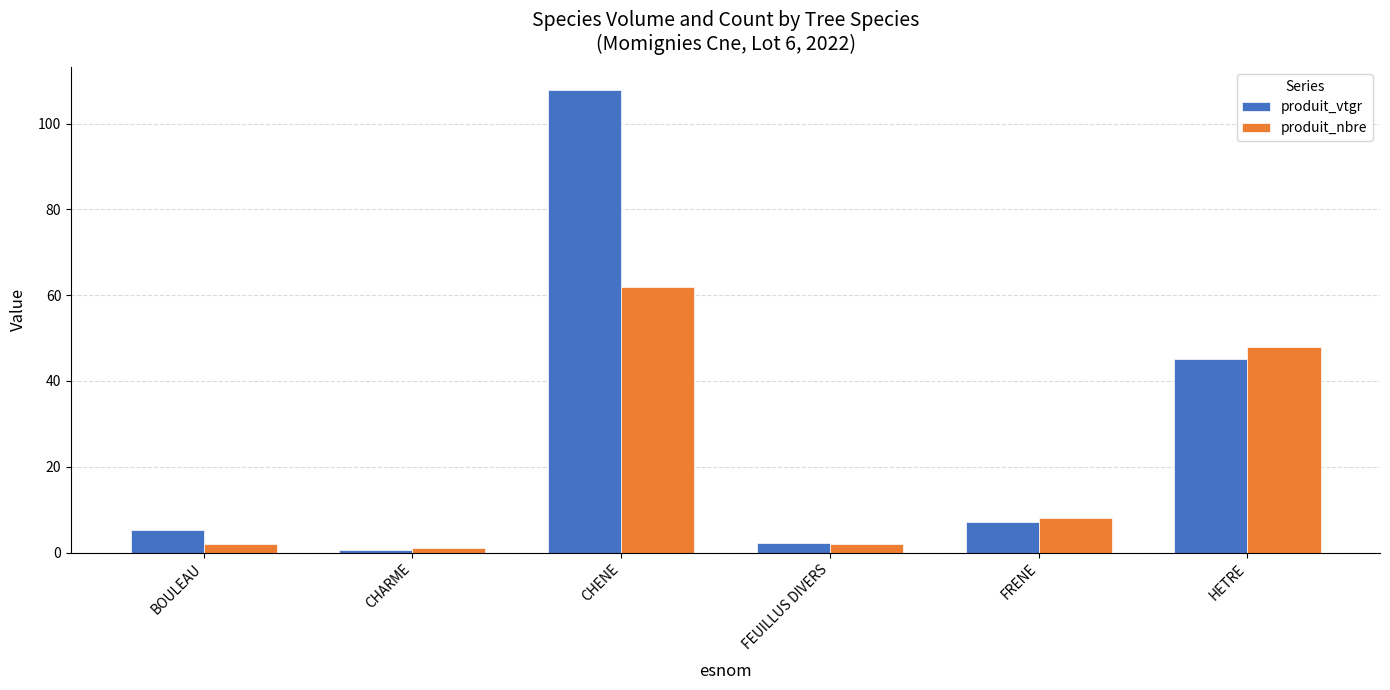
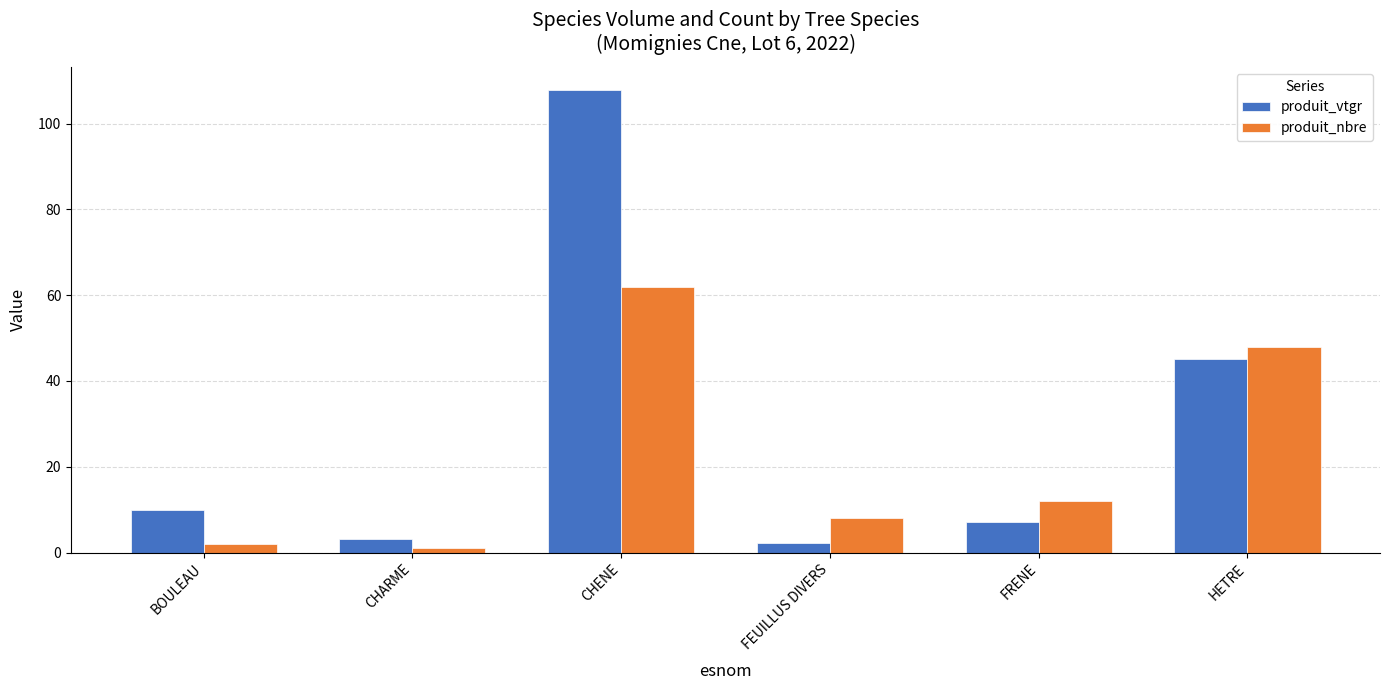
produit_vtgr, BOULEAU: 5 -> 10
produit_vtgr, CHARME: 1 -> 3
produit_nbre, FEUILLUS DIVERS: 2 -> 8
produit_nbre, FRENE: 8 -> 12
